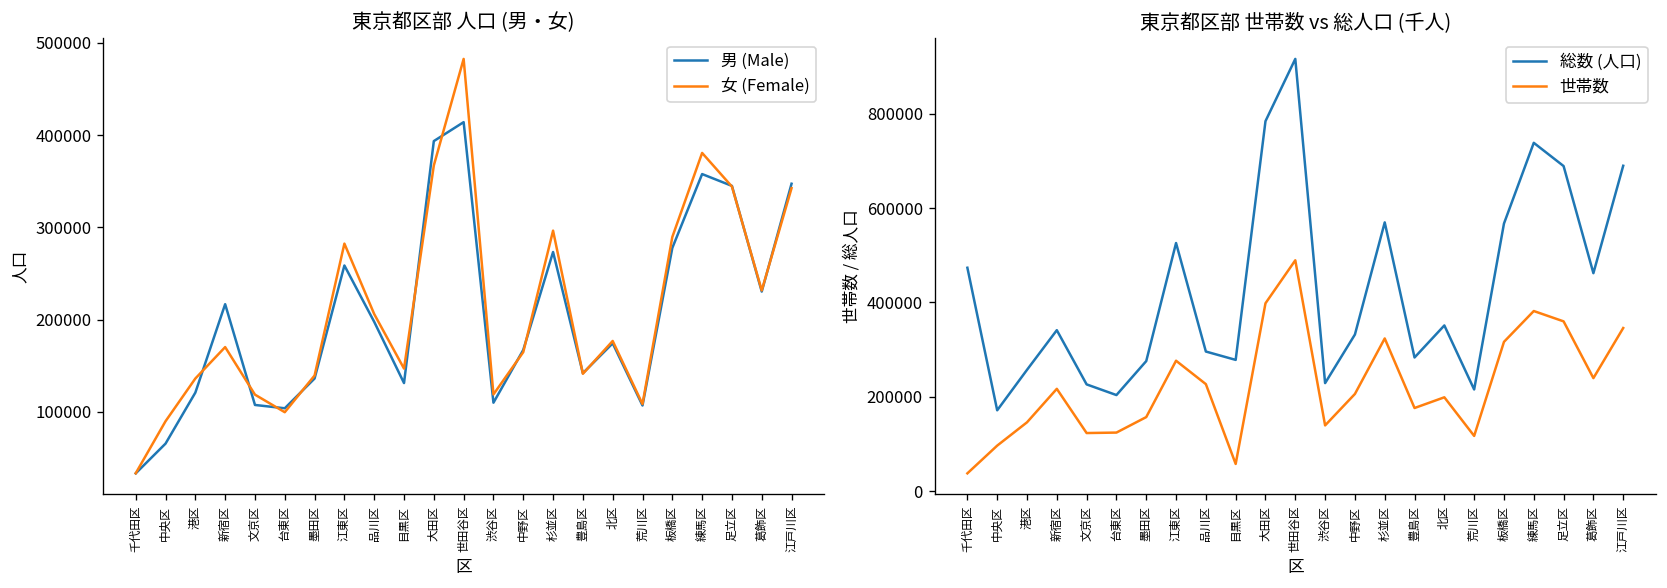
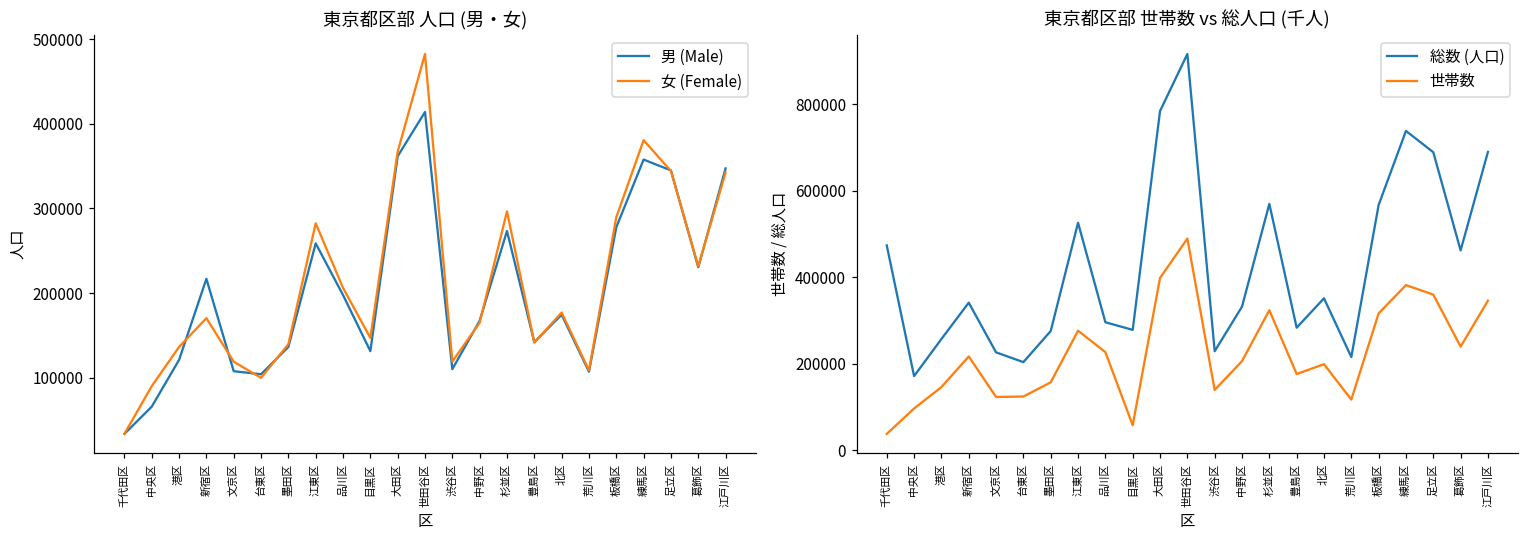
東京都区部 人口 (男・女), 男 (Male), 大田区: 390000 -> 360000
